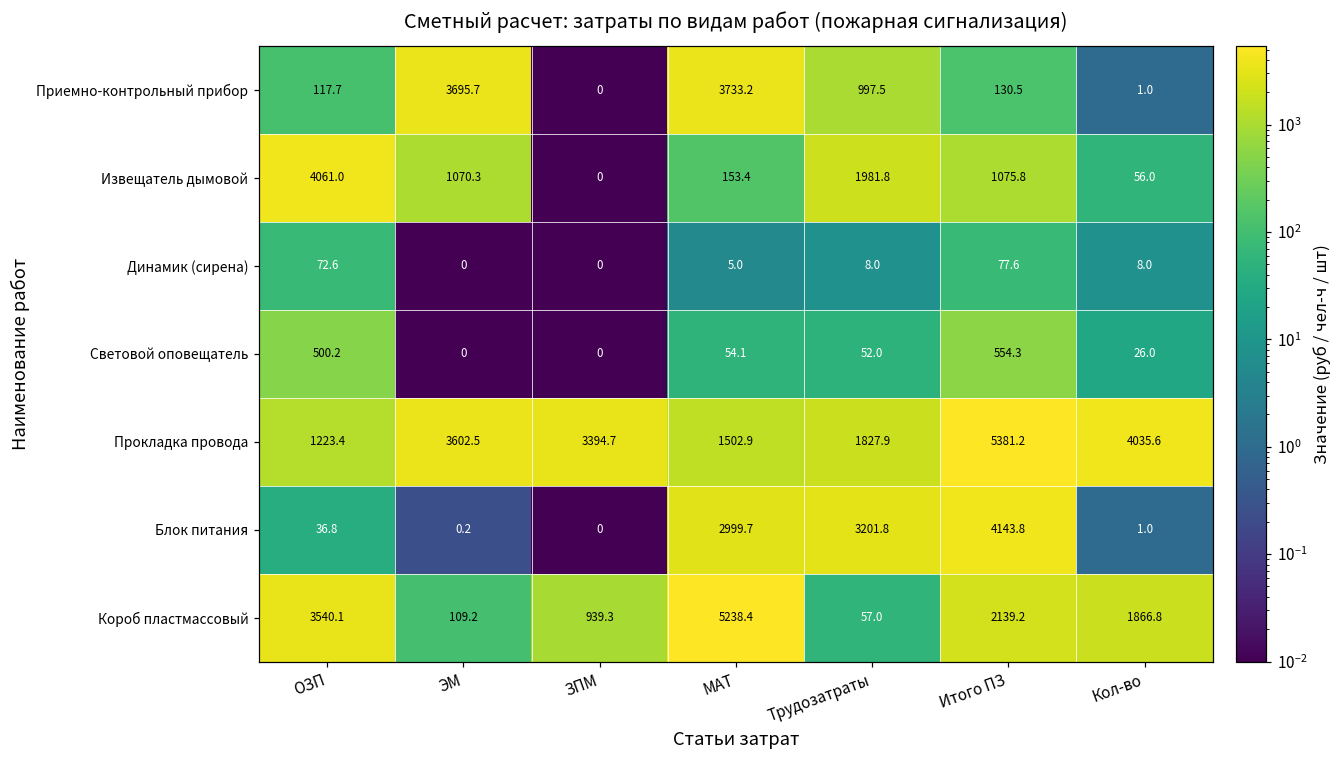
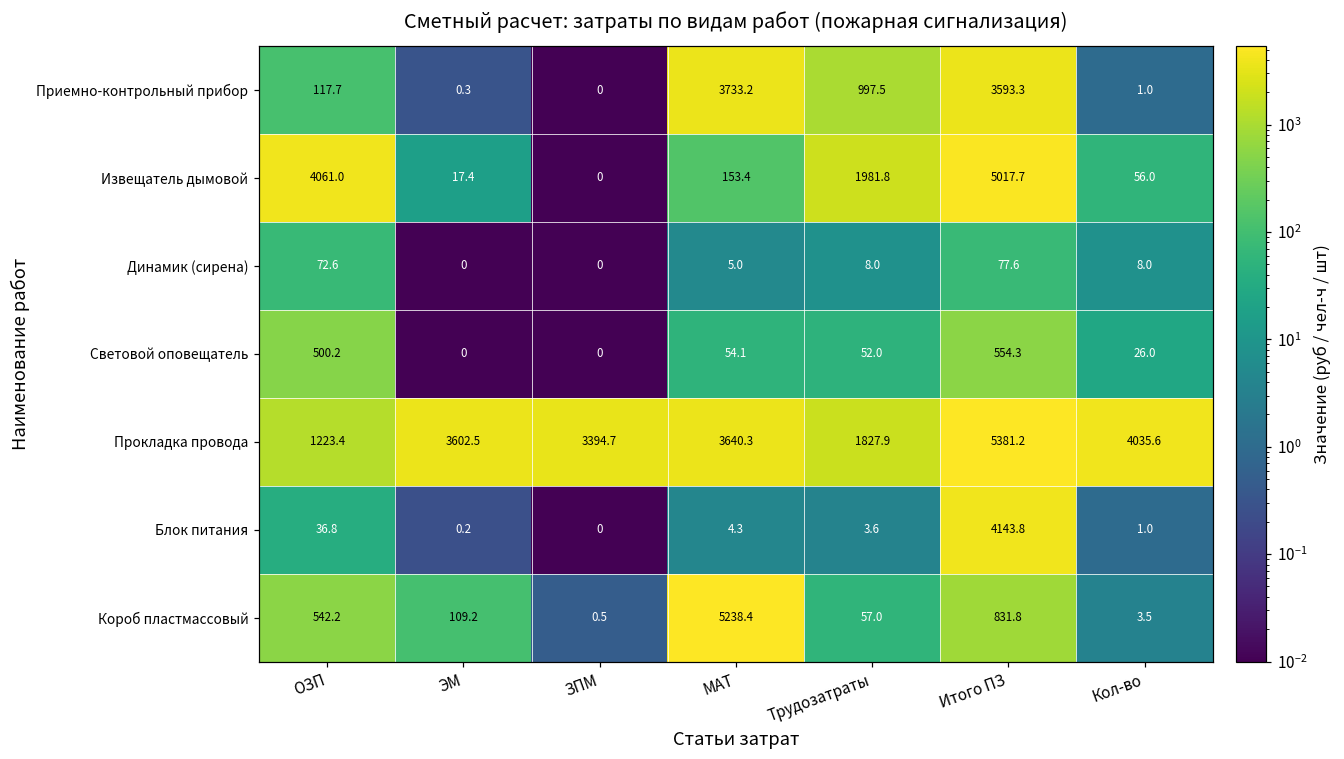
Приемно-контрольный прибор, ЭМ: 3695.7 -> 0.3
Приемно-контрольный прибор, Итого ПЗ: 130.5 -> 3593.3
Извещатель дымовой, ЭМ: 1070.3 -> 17.4
Извещатель дымовой, Итого ПЗ: 1075.8 -> 5017.7
Прокладка провода, МАТ: 1502.9 -> 3640.3
Блок питания, МАТ: 2999.7 -> 4.3
Блок питания, Трудозатраты: 3201.8 -> 3.6
Короб пластмассовый, ОЗП: 3540.1 -> 542.2
Короб пластмассовый, ЗПМ: 939.3 -> 0.5
Короб пластмассовый, Итого ПЗ: 2139.2 -> 831.8
Короб пластмассовый, Кол-во: 1866.8 -> 3.5
